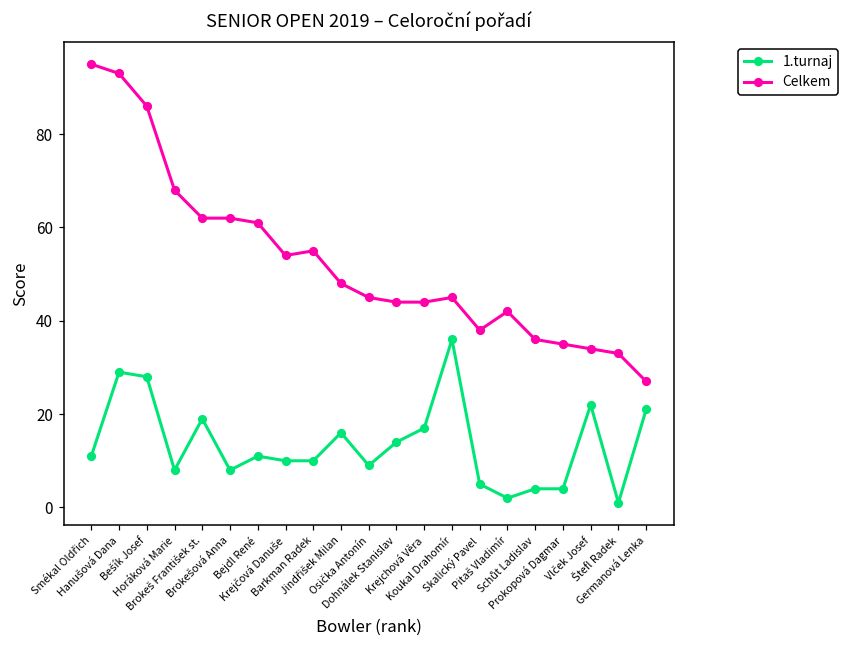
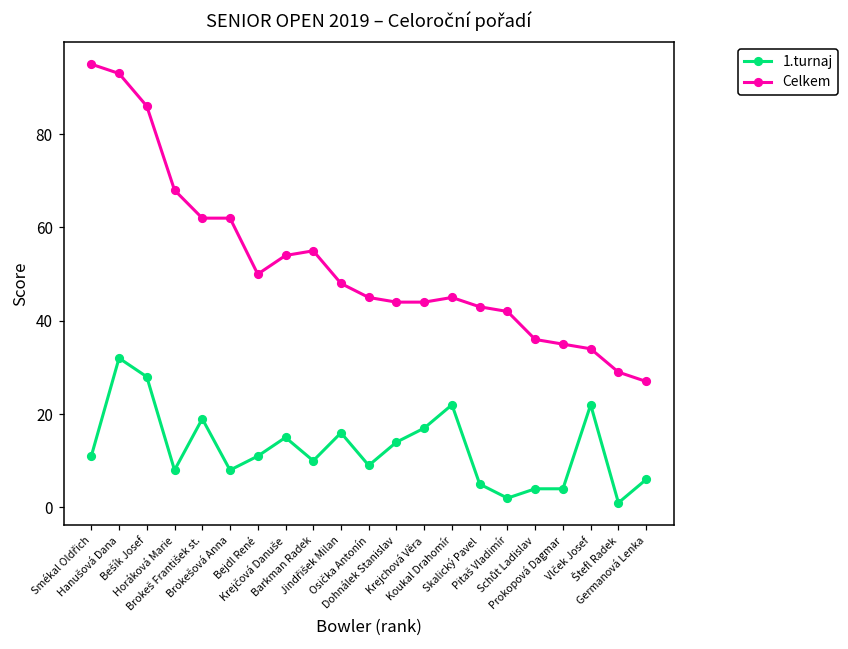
1.turnaj, Hanušová Dana: 29 -> 32
Celkem, Bejdl René: 61 -> 50
1.turnaj, Krejčová Danuše: 10 -> 15
1.turnaj, Koukal Drahomír: 36 -> 22
Celkem, Skalický Pavel: 38 -> 43
Celkem, Štefl Radek: 33 -> 29
1.turnaj, Germanová Lenka: 21 -> 6
